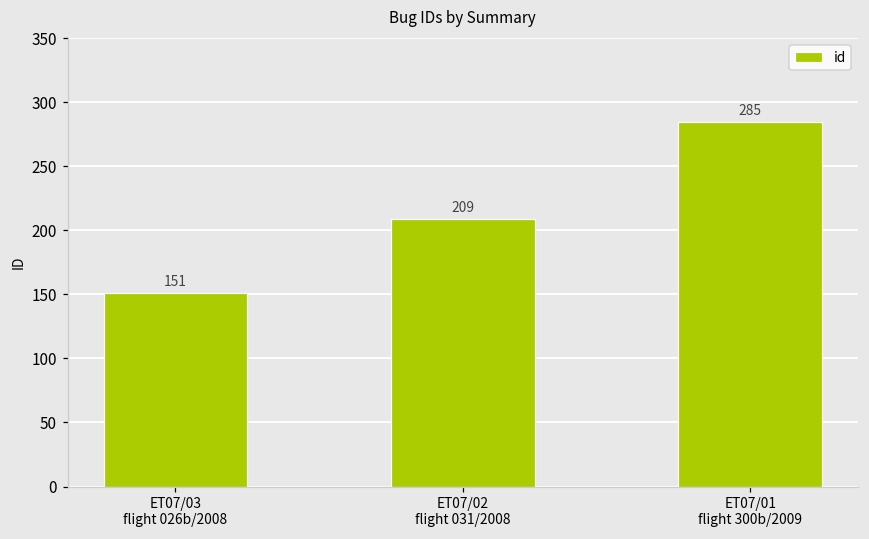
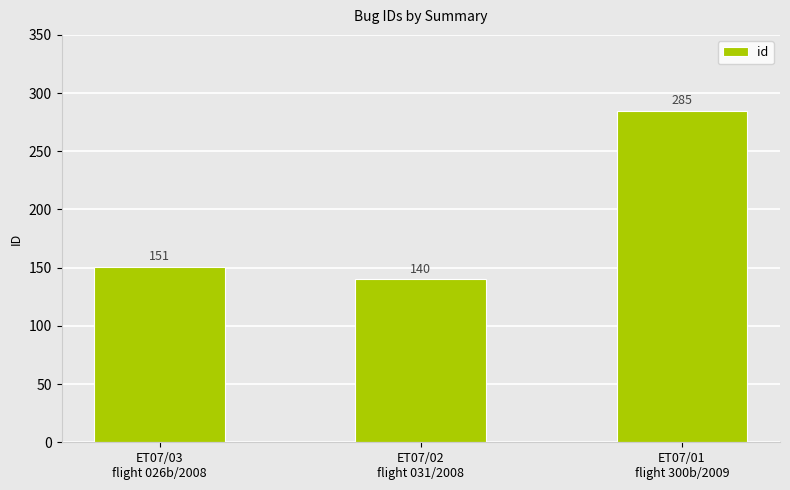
ET07/02 flight 031/2008: 209 -> 140
